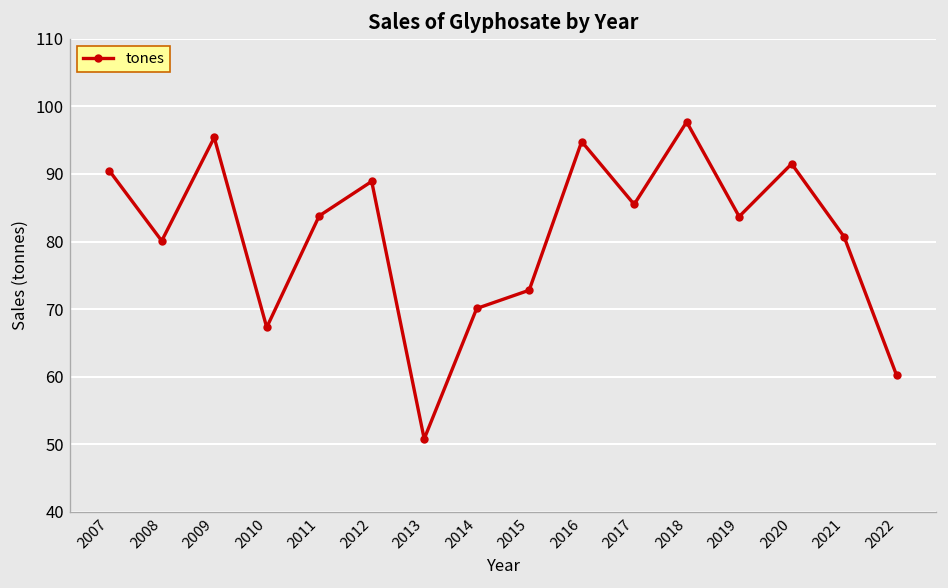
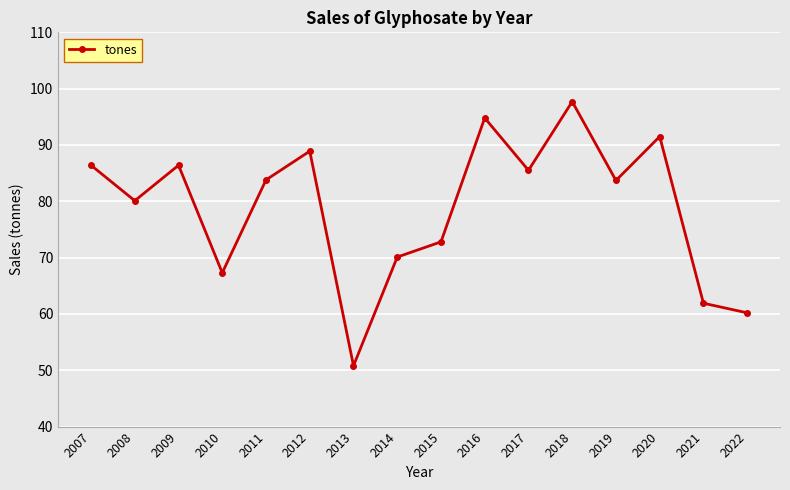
2007: 91 -> 86
2009: 95 -> 86
2021: 81 -> 62
